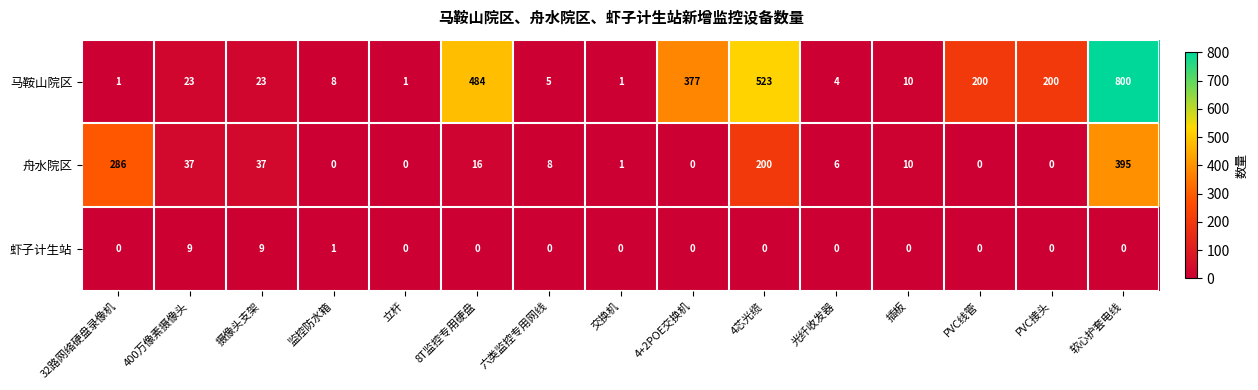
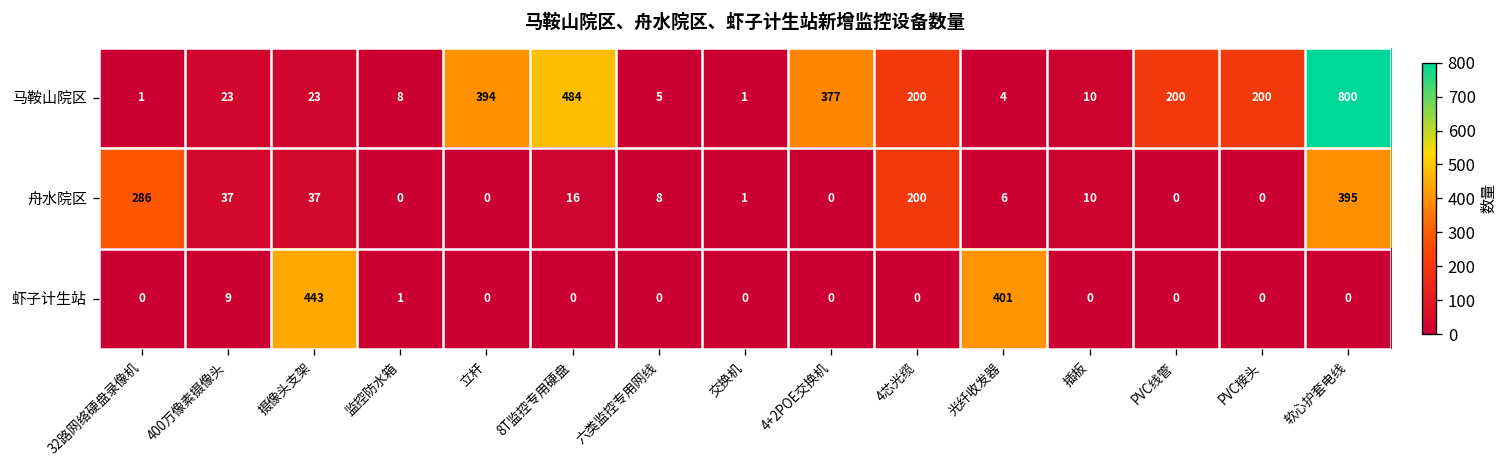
马鞍山院区, 立杆: 1 -> 394
马鞍山院区, 4芯光缆: 523 -> 200
虾子计生站, 摄像头支架: 9 -> 443
虾子计生站, 光纤收发器: 0 -> 401
